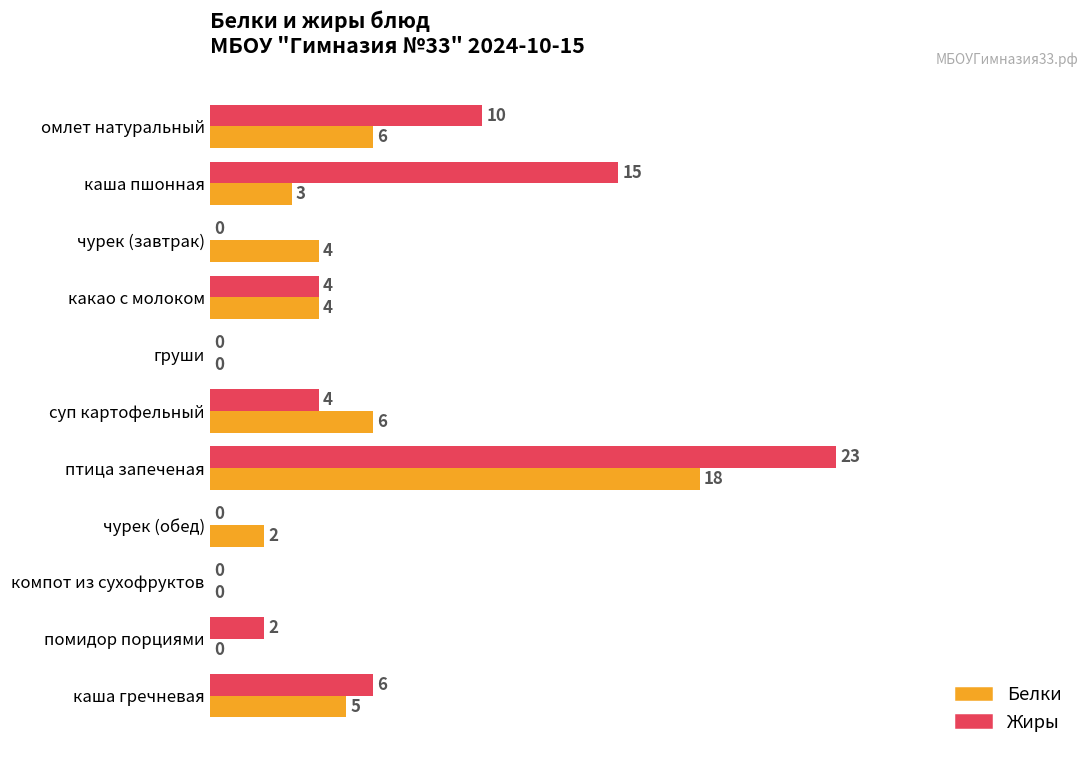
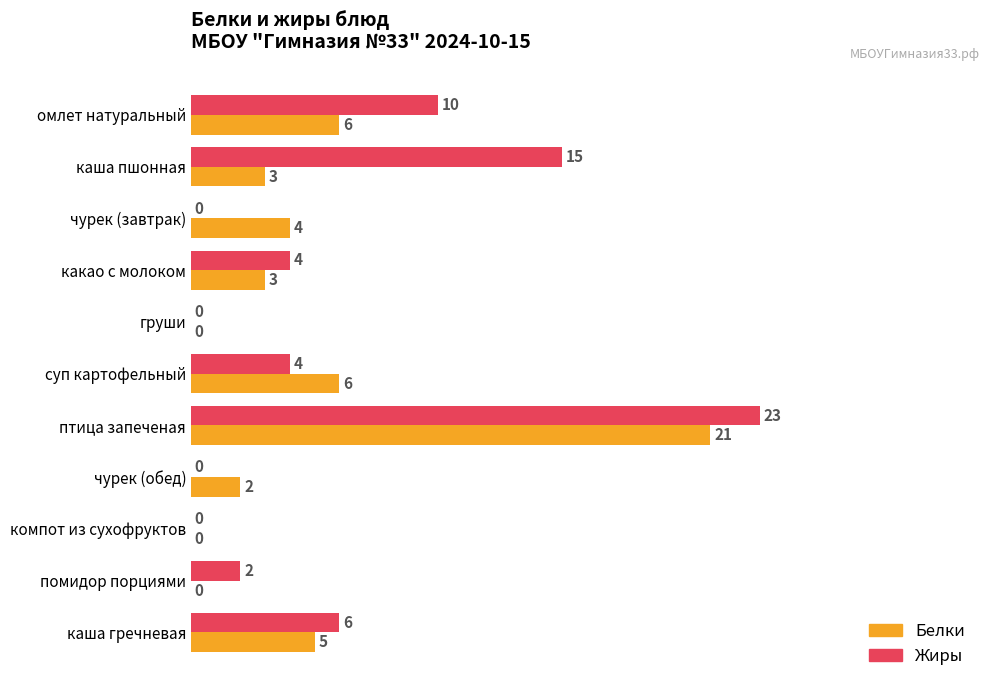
Белки, какао с молоком: 4 -> 3
Белки, птица запеченая: 18 -> 21
